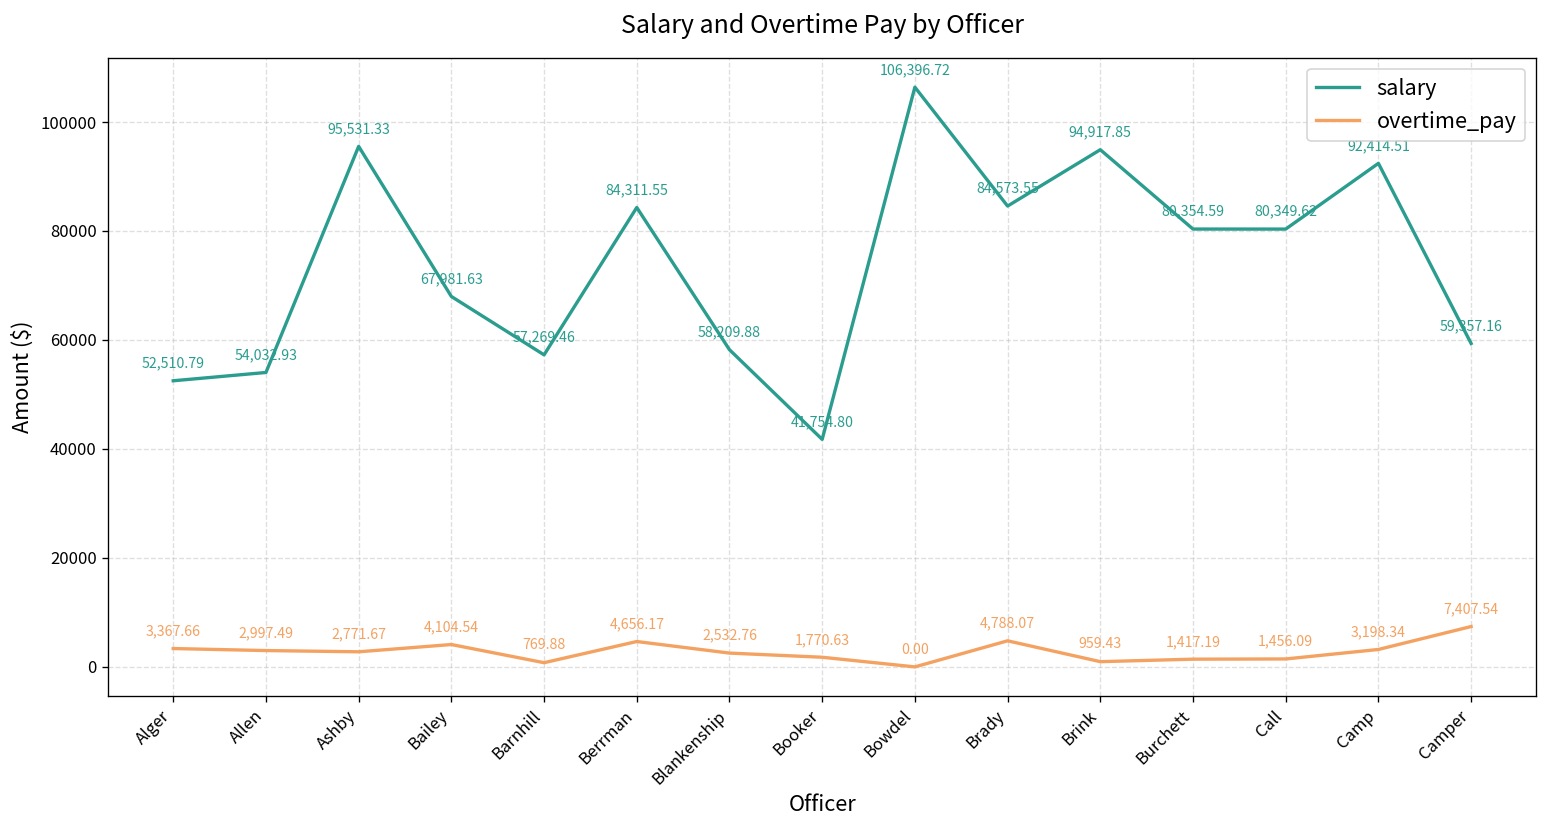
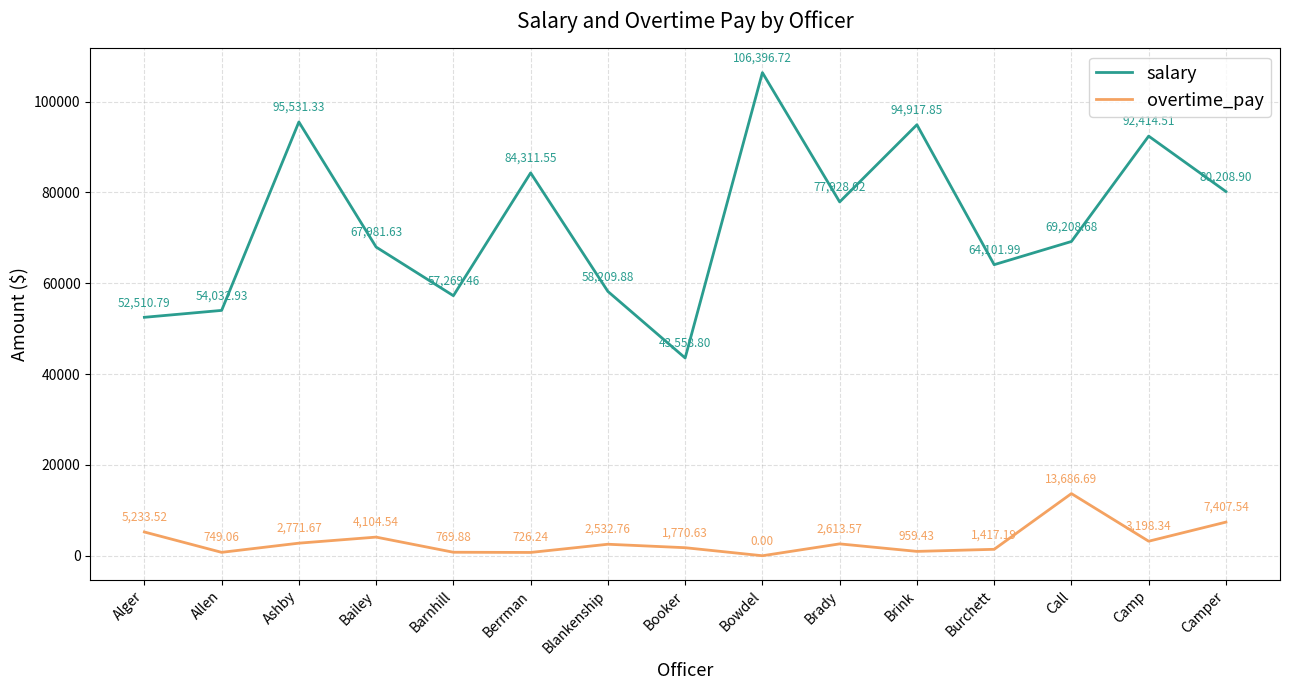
overtime_pay, Alger: 3,367.66 -> 5,233.52
overtime_pay, Allen: 2,997.49 -> 749.06
overtime_pay, Berrman: 4,656.17 -> 726.24
salary, Booker: 41,754.80 -> 43,558.80
salary, Brady: 84,573.55 -> 77,928.02
overtime_pay, Brady: 4,788.07 -> 2,613.57
salary, Burchett: 80,354.59 -> 64,101.99
salary, Call: 80,349.62 -> 69,208.68
overtime_pay, Call: 1,456.09 -> 13,686.69
salary, Camper: 59,357.16 -> 80,208.90
